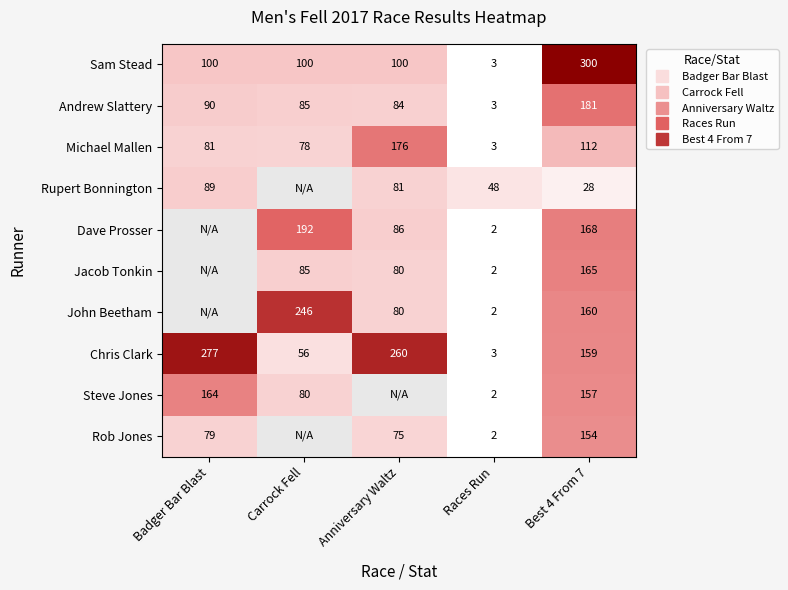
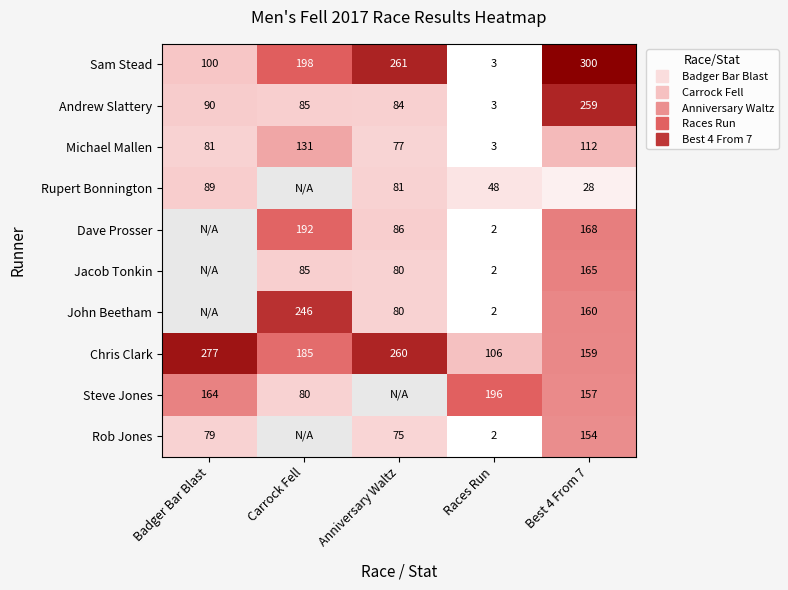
Sam Stead, Carrock Fell: 100 -> 198
Sam Stead, Anniversary Waltz: 100 -> 261
Andrew Slattery, Best 4 From 7: 181 -> 259
Michael Mallen, Carrock Fell: 78 -> 131
Michael Mallen, Anniversary Waltz: 176 -> 77
Chris Clark, Carrock Fell: 56 -> 185
Chris Clark, Races Run: 3 -> 106
Steve Jones, Races Run: 2 -> 196
